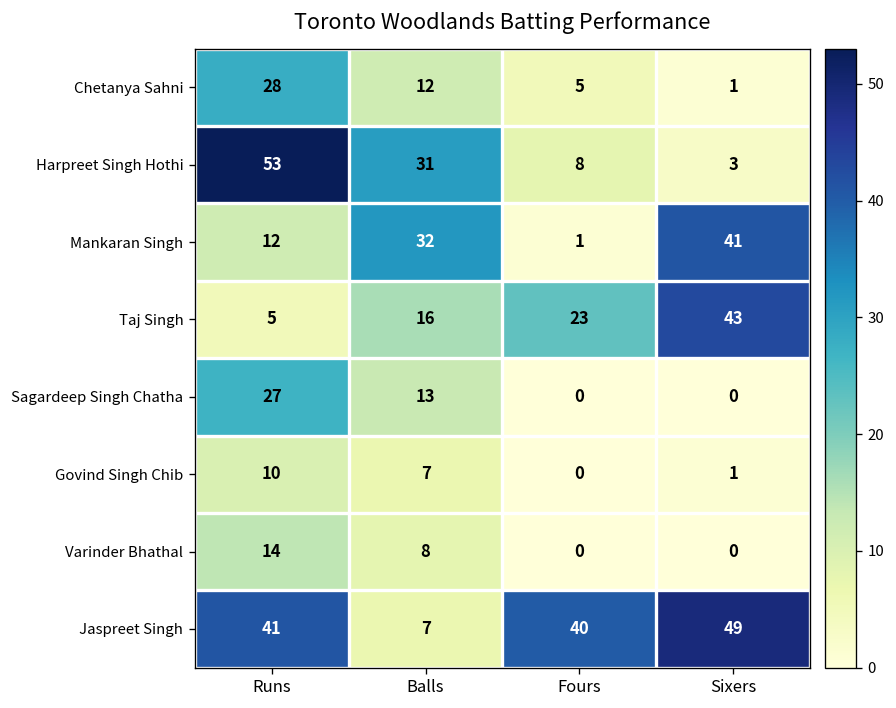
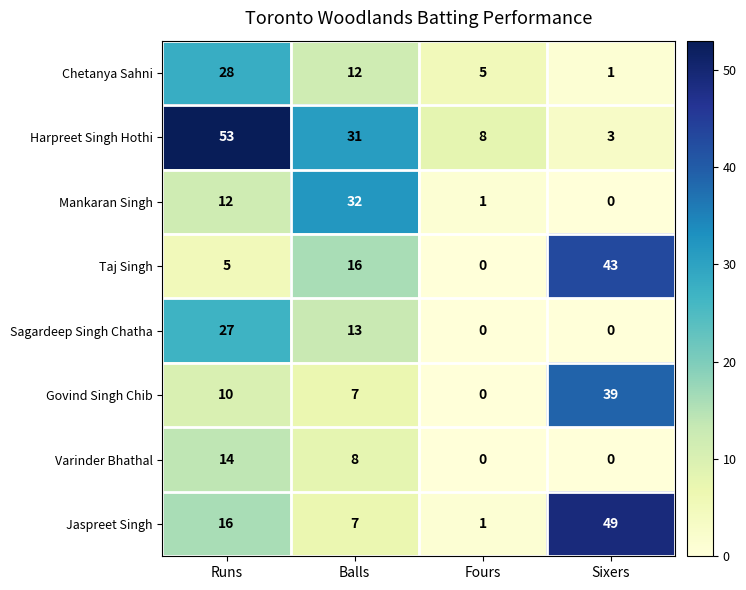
Mankaran Singh, Sixers: 41 -> 0
Taj Singh, Fours: 23 -> 0
Govind Singh Chib, Sixers: 1 -> 39
Jaspreet Singh, Runs: 41 -> 16
Jaspreet Singh, Fours: 40 -> 1
